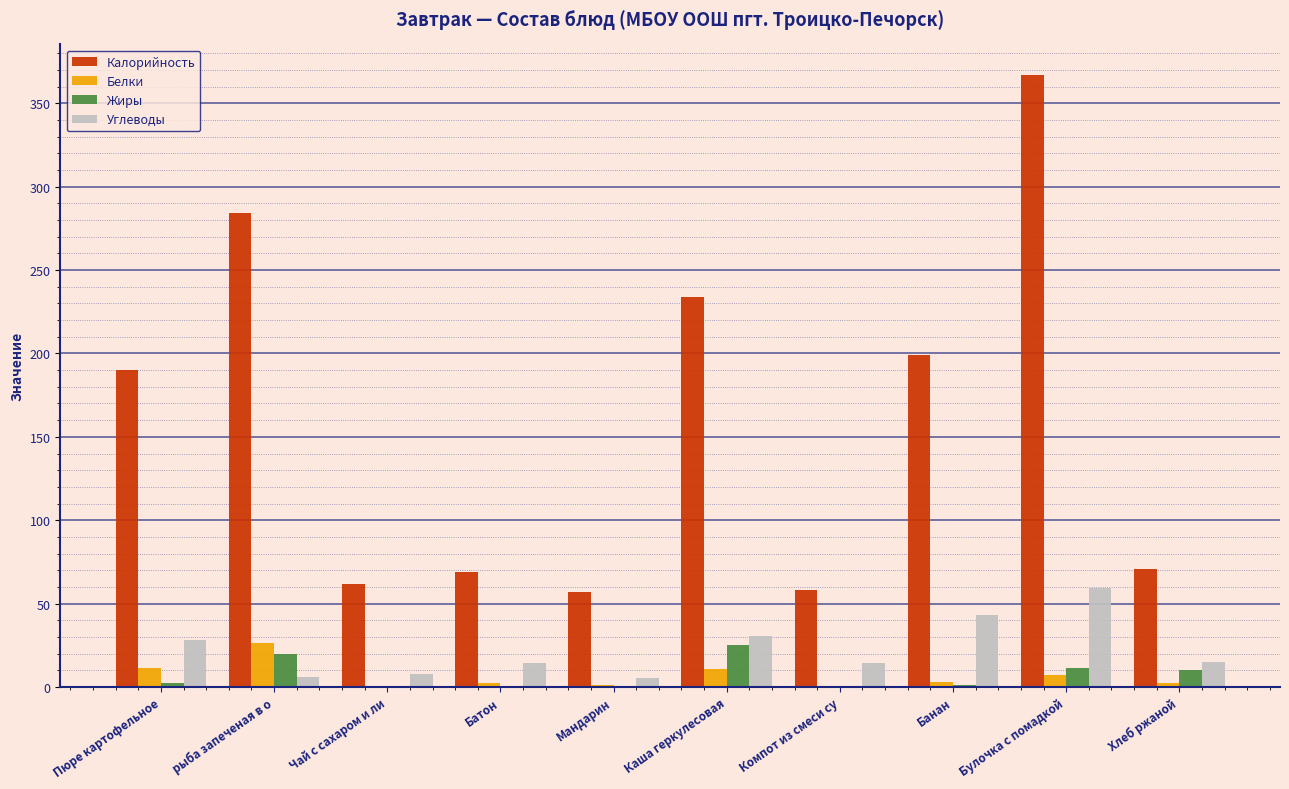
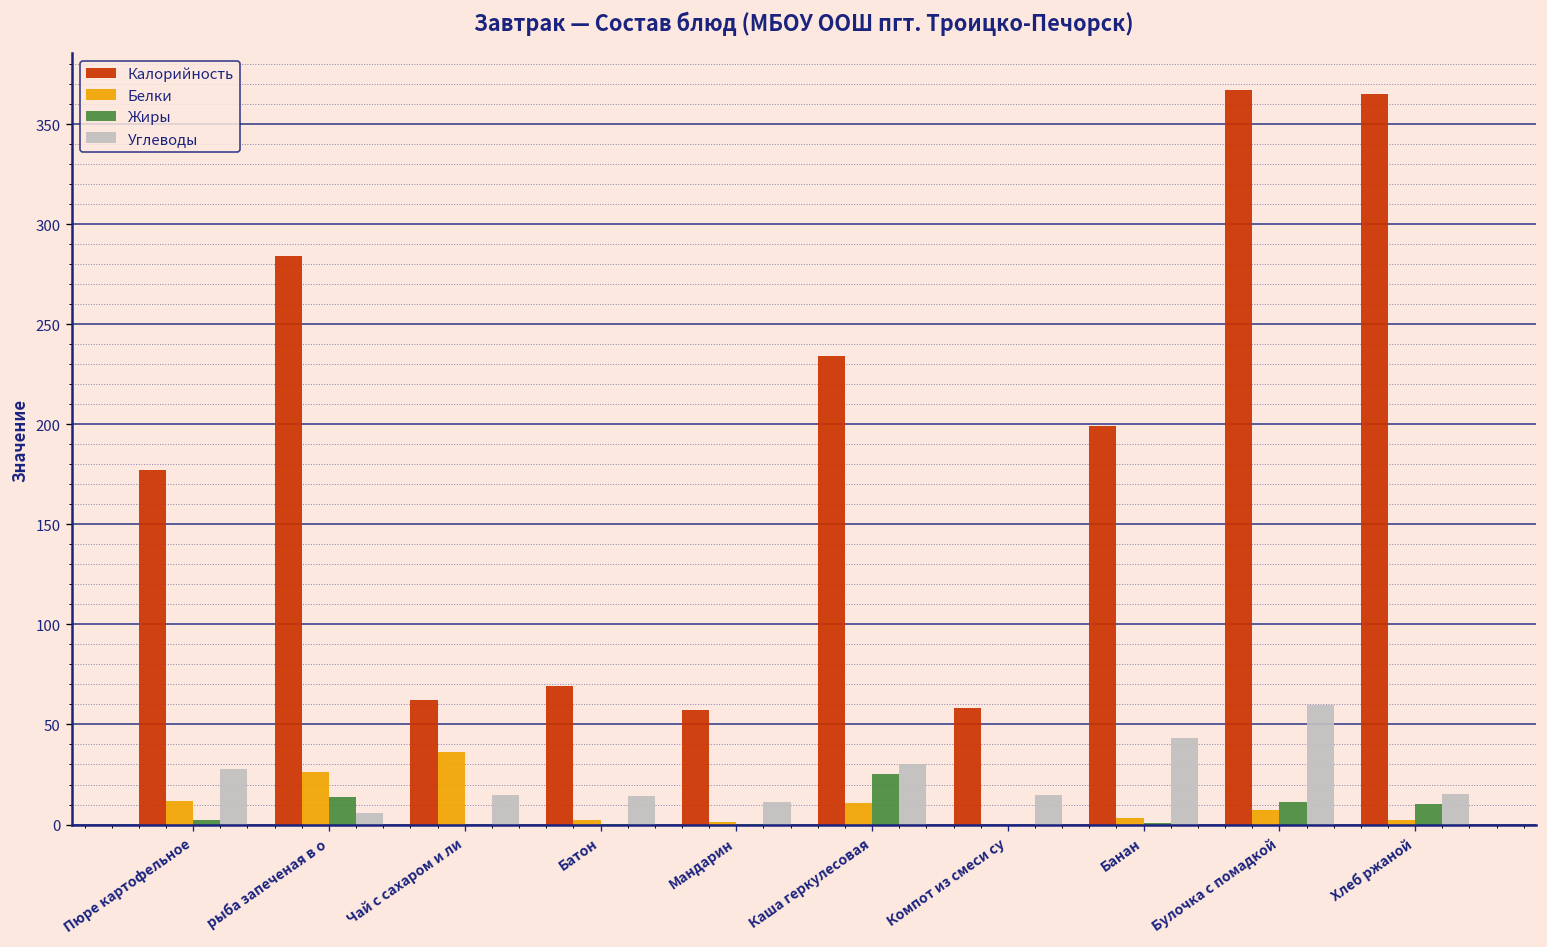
Калорийность, Пюре картофельное: 190 -> 177
Жиры, рыба запеченая в о: 20 -> 14
Белки, Чай с сахаром и ли: 0 -> 36
Углеводы, Чай с сахаром и ли: 8 -> 15
Углеводы, Мандарин: 5 -> 11
Калорийность, Хлеб ржаной: 71 -> 365
